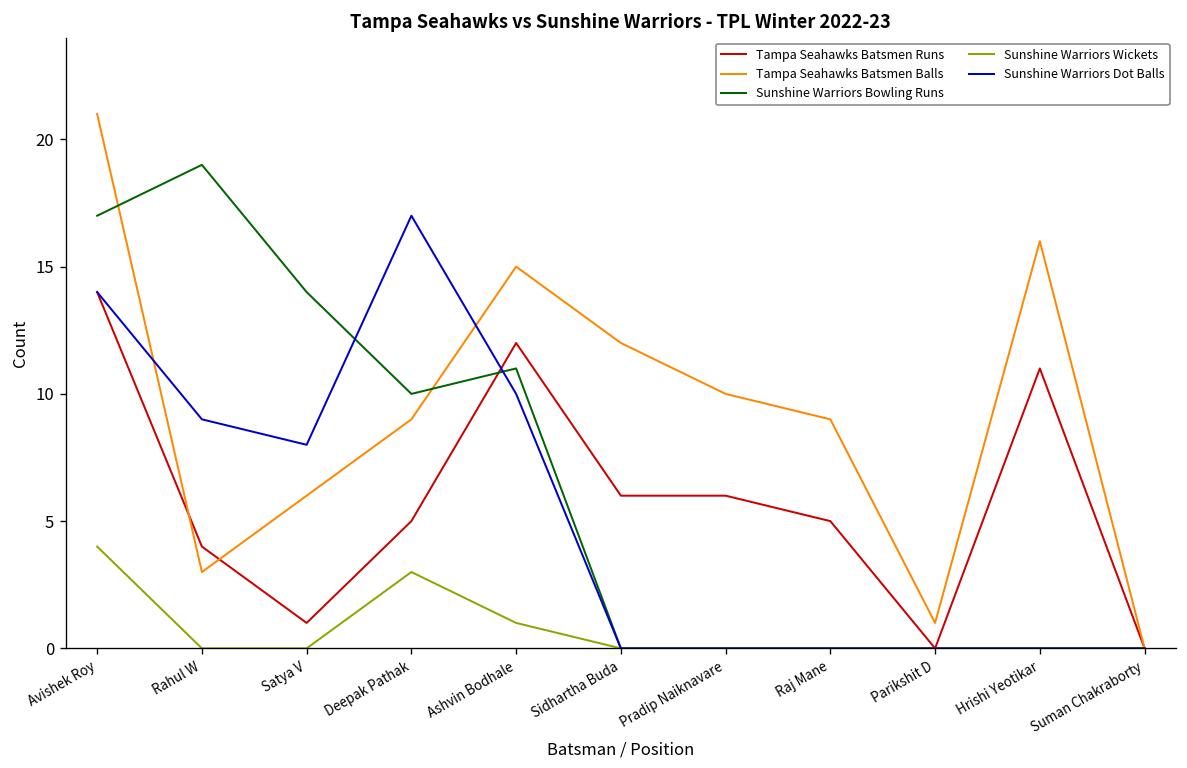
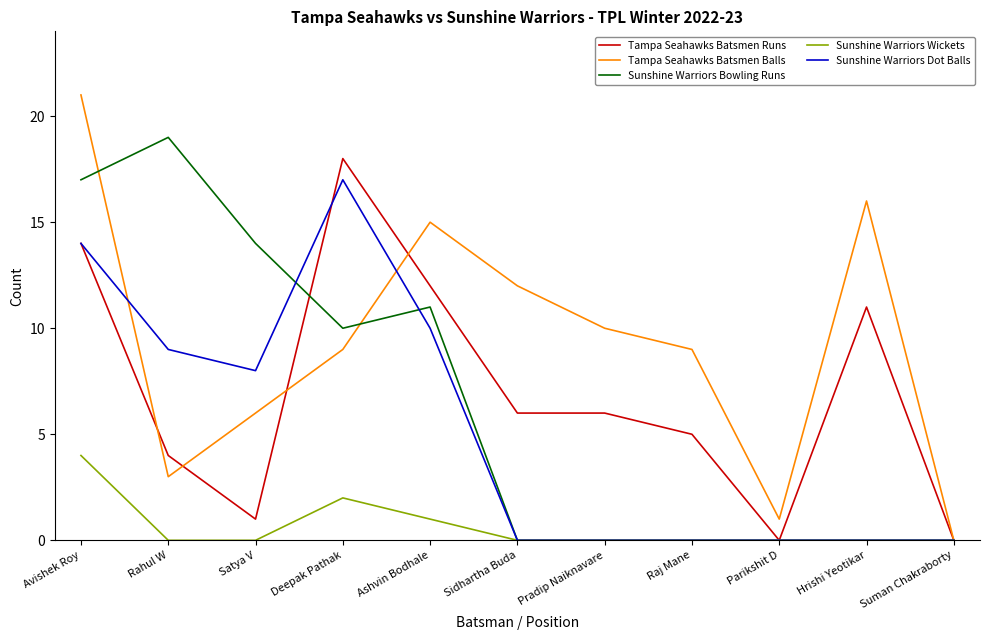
Tampa Seahawks Batsmen Runs, Deepak Pathak: 5 -> 18
Sunshine Warriors Wickets, Deepak Pathak: 3 -> 2
